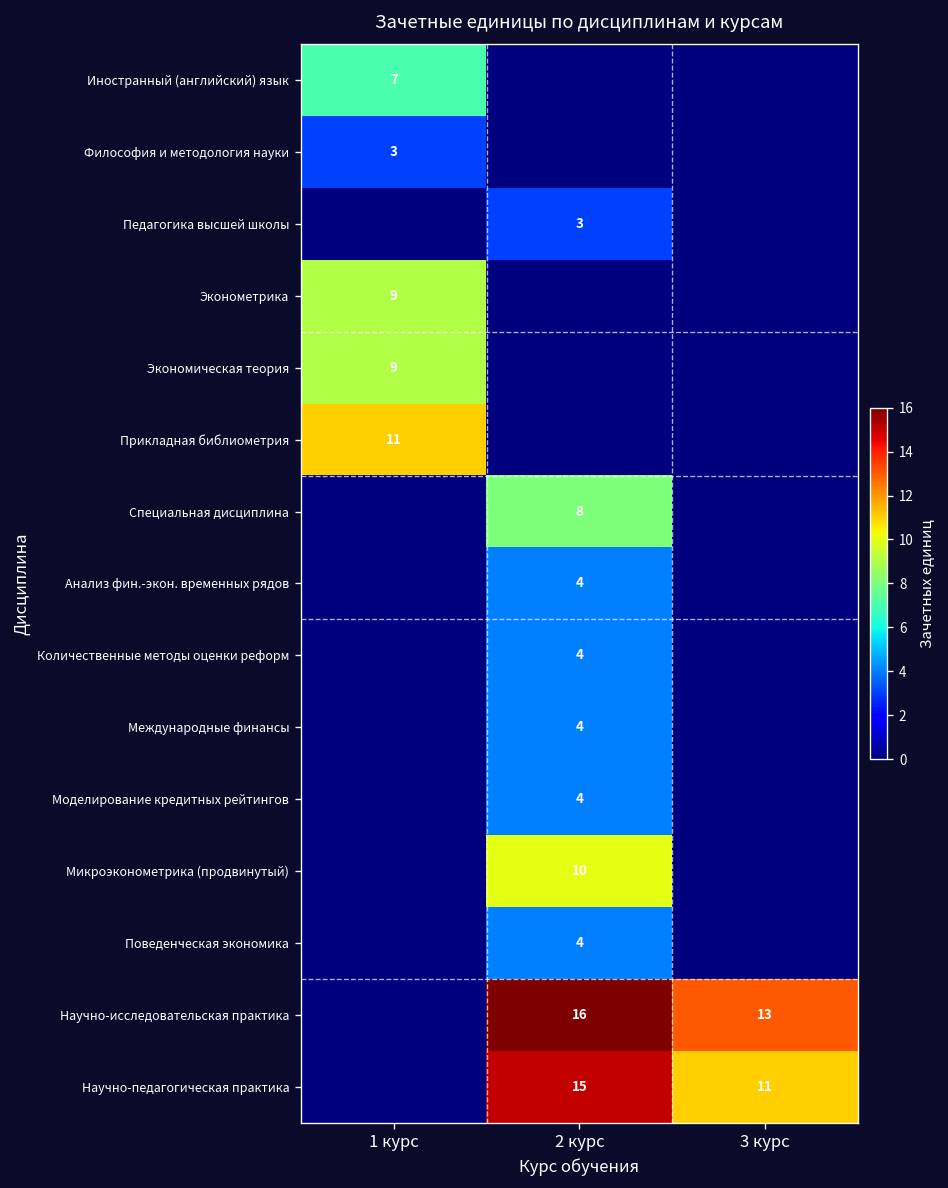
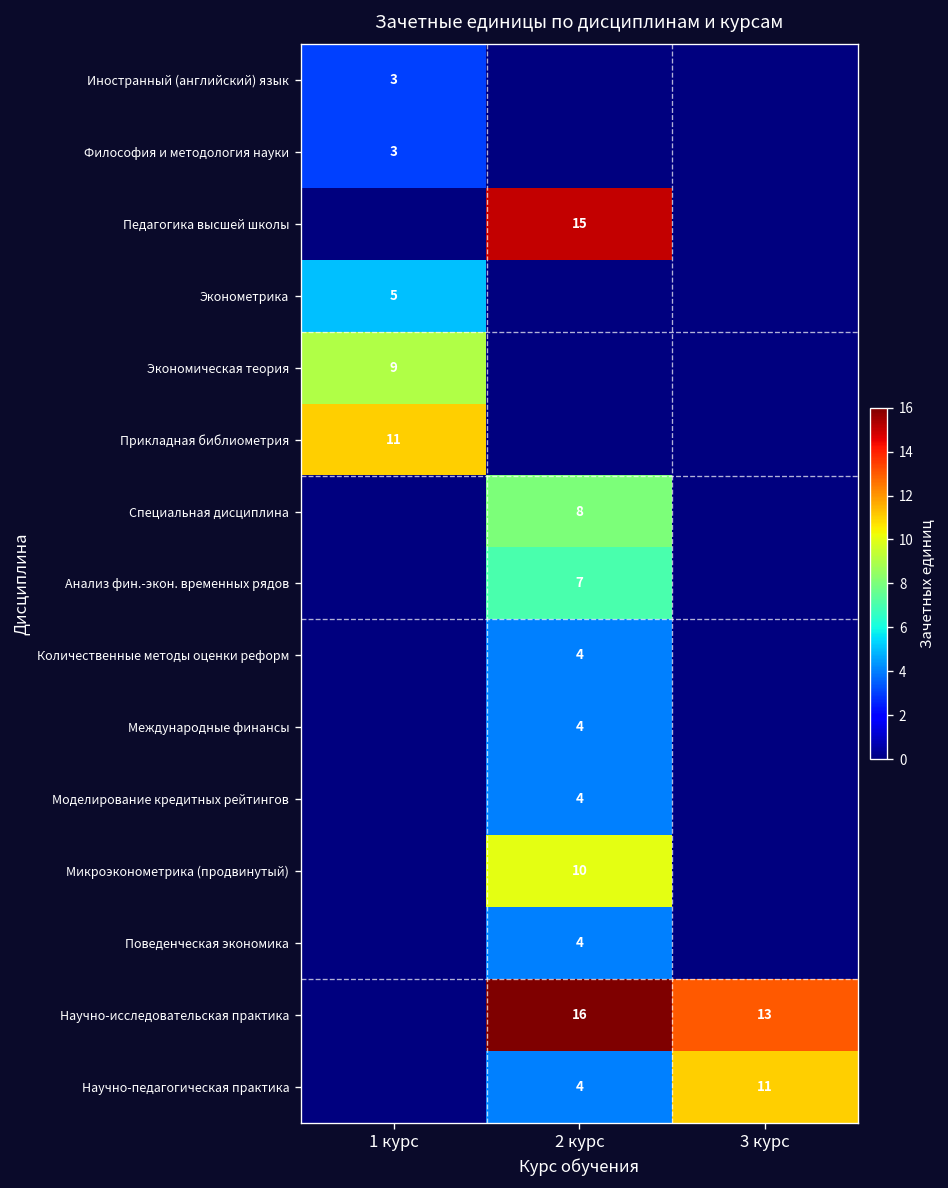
Иностранный (английский) язык, 1 курс: 7 -> 3
Педагогика высшей школы, 2 курс: 3 -> 15
Эконометрика, 1 курс: 9 -> 5
Анализ фин.-экон. временных рядов, 2 курс: 4 -> 7
Научно-педагогическая практика, 2 курс: 15 -> 4
